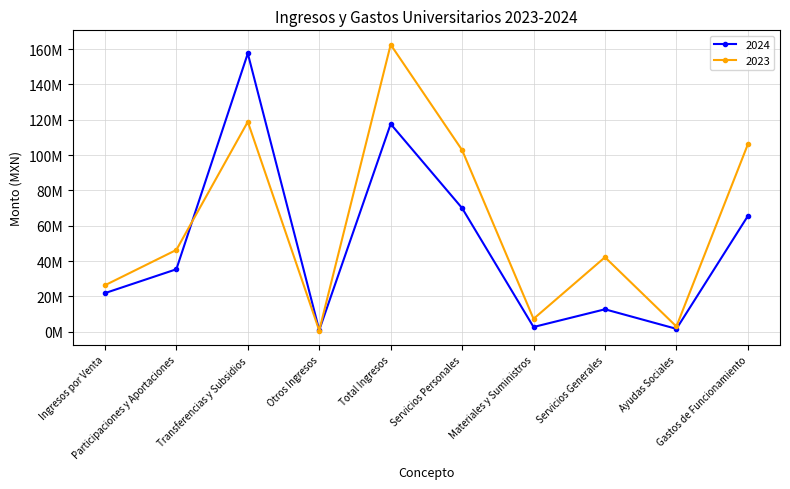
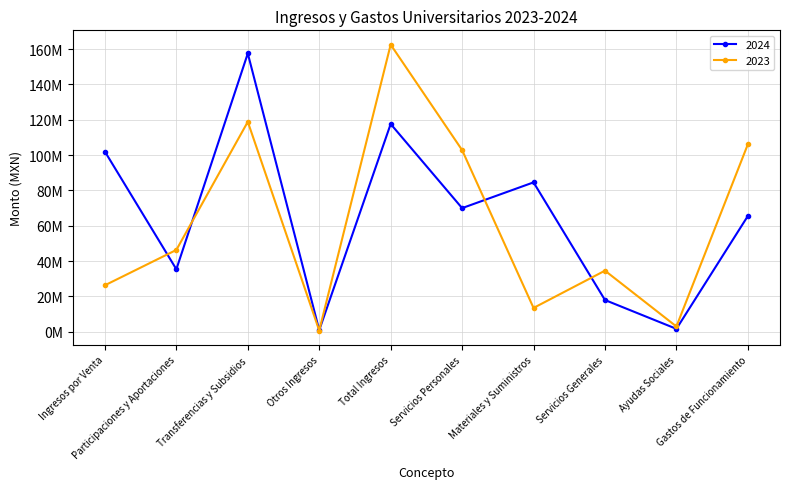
2024, Ingresos por Venta: 22000000 -> 102000000
2024, Materiales y Suministros: 3000000 -> 85000000
2023, Materiales y Suministros: 7000000 -> 13000000
2024, Servicios Generales: 13000000 -> 18000000
2023, Servicios Generales: 42000000 -> 35000000
